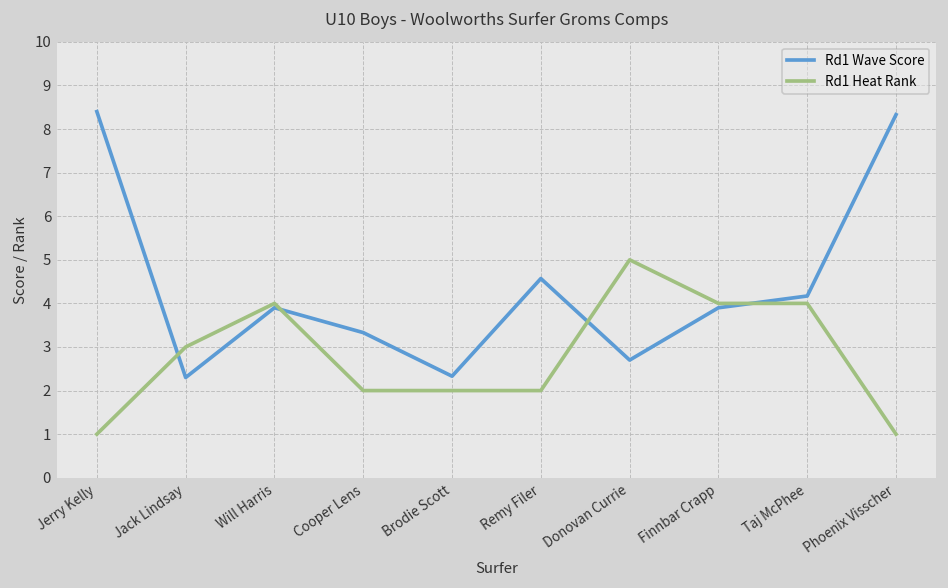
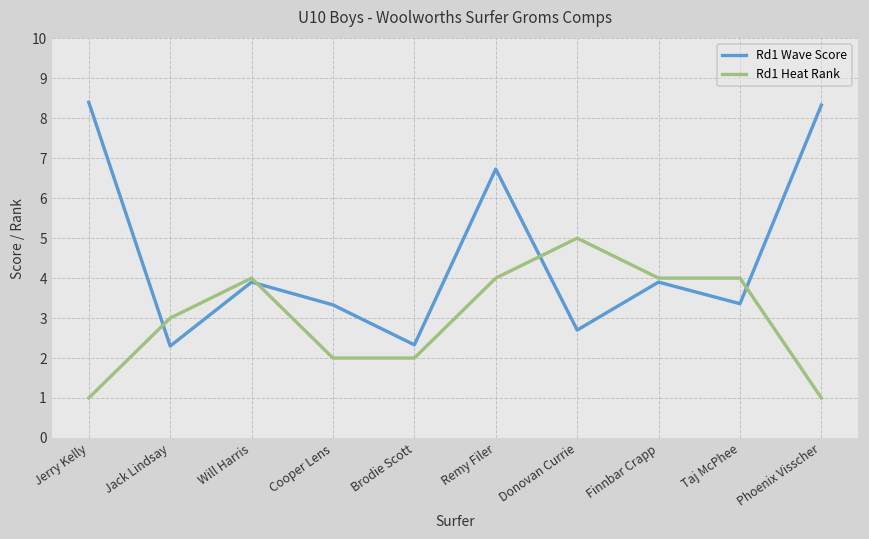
Rd1 Wave Score, Remy Filer: 4.6 -> 6.7
Rd1 Heat Rank, Remy Filer: 2 -> 4
Rd1 Wave Score, Taj McPhee: 4.2 -> 3.4
